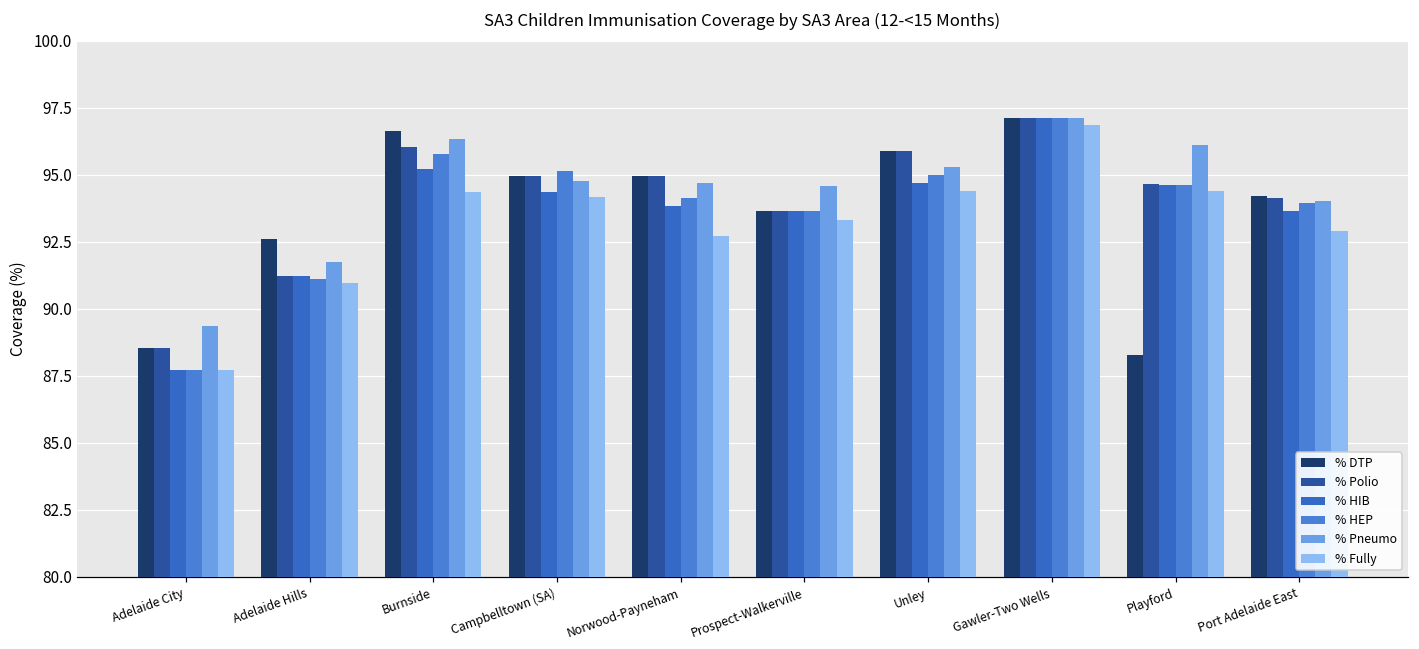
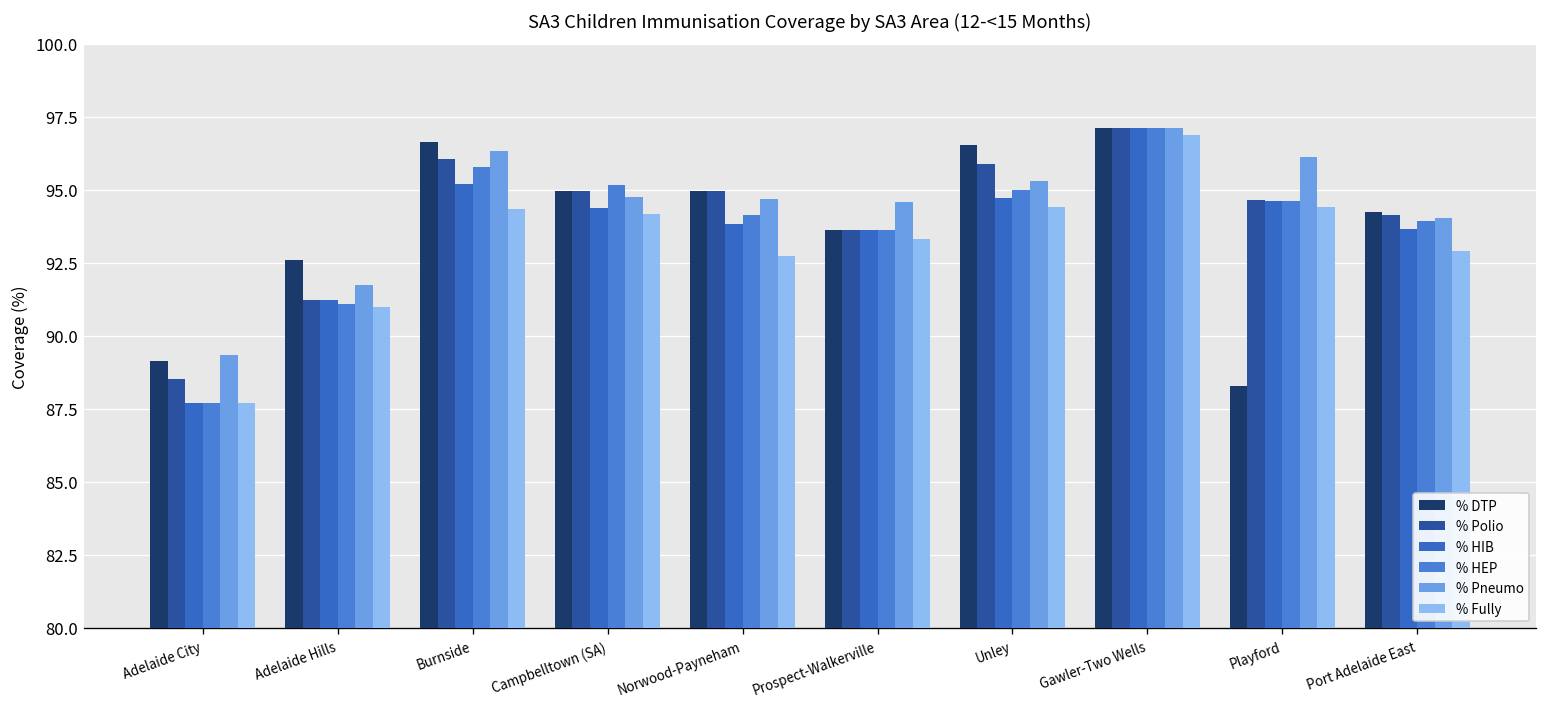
% DTP, Adelaide City: 88.5 -> 89.1
% DTP, Unley: 95.9 -> 96.5
